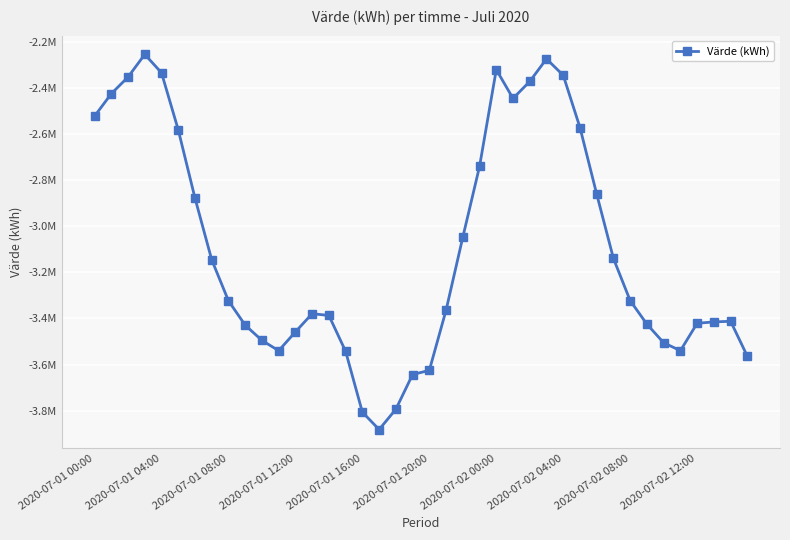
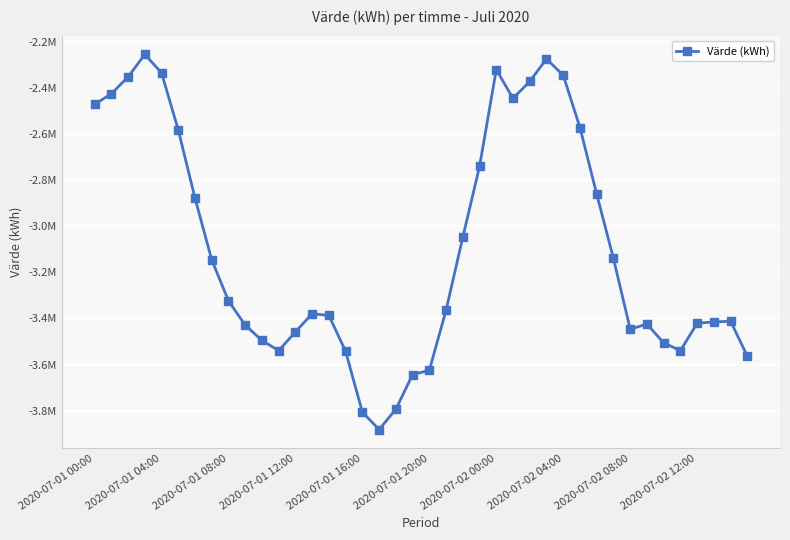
2020-07-01 00:00: -2520000 -> -2470000
2020-07-02 08:00: -3320000 -> -3450000
